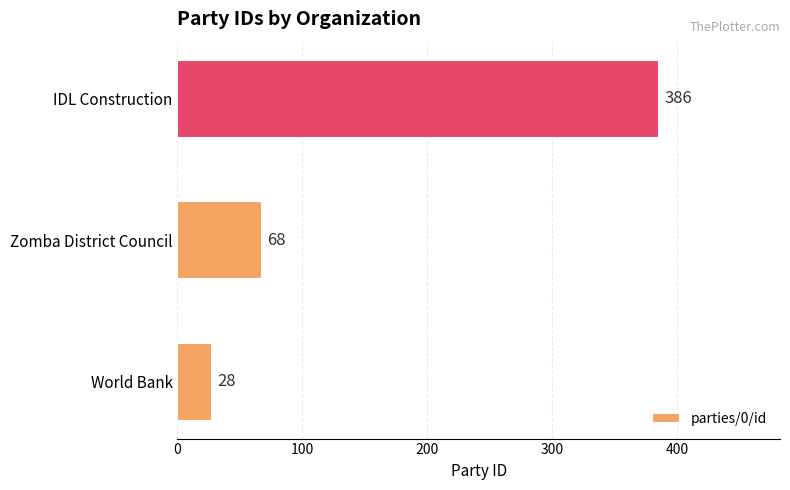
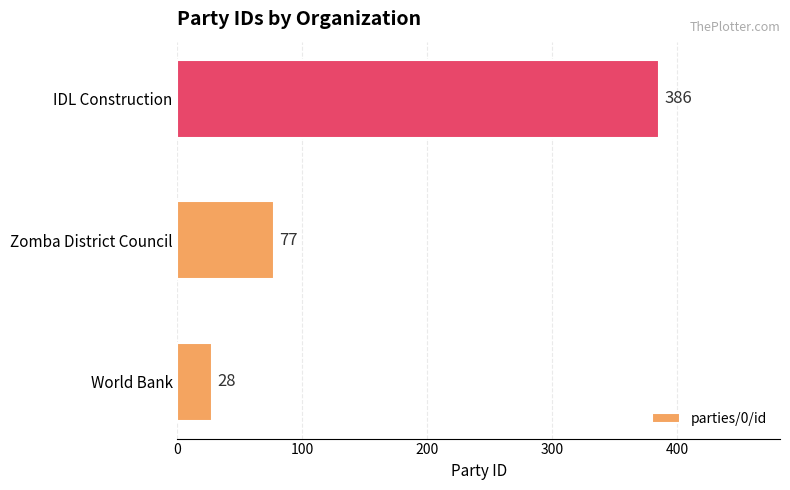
Zomba District Council: 68 -> 77
